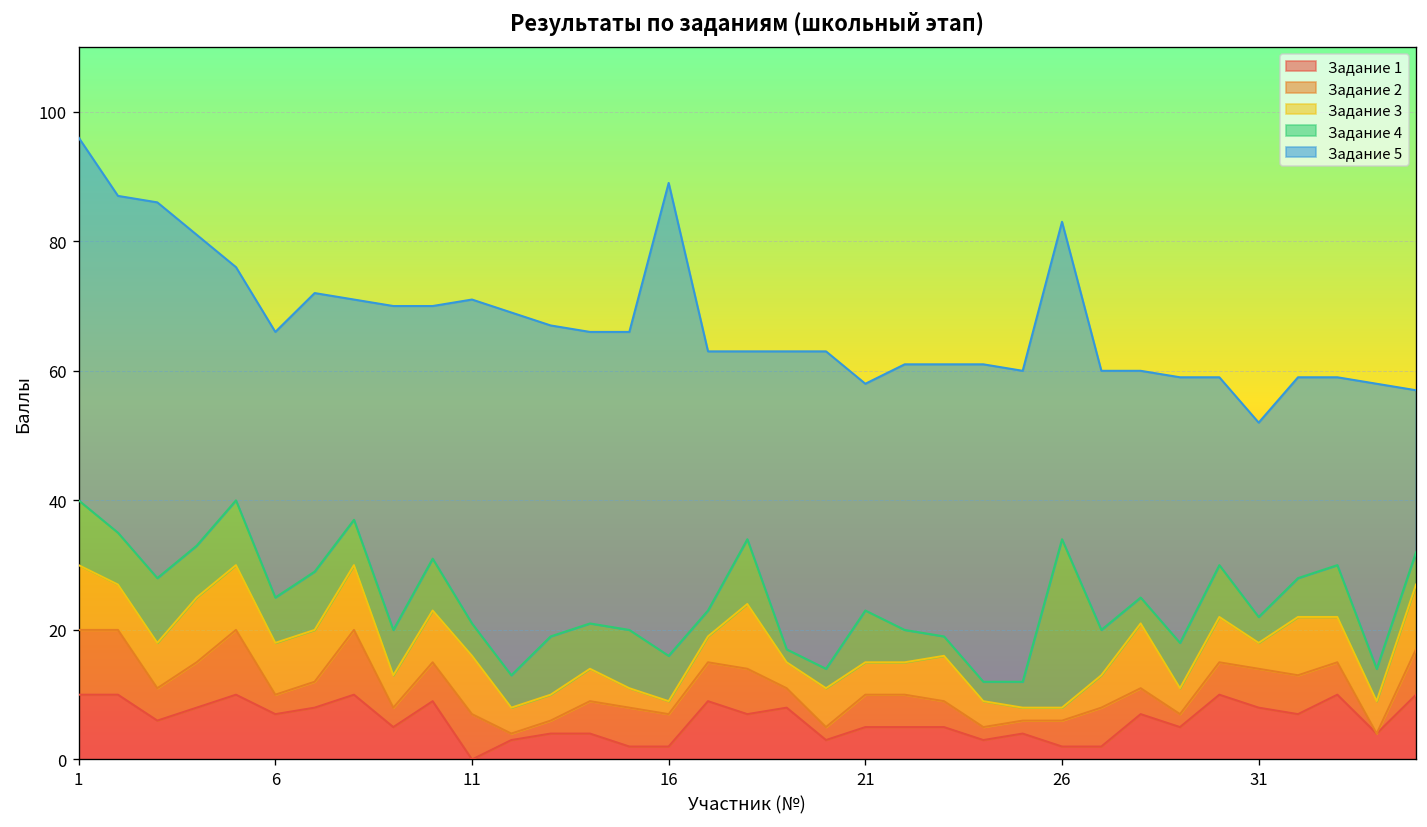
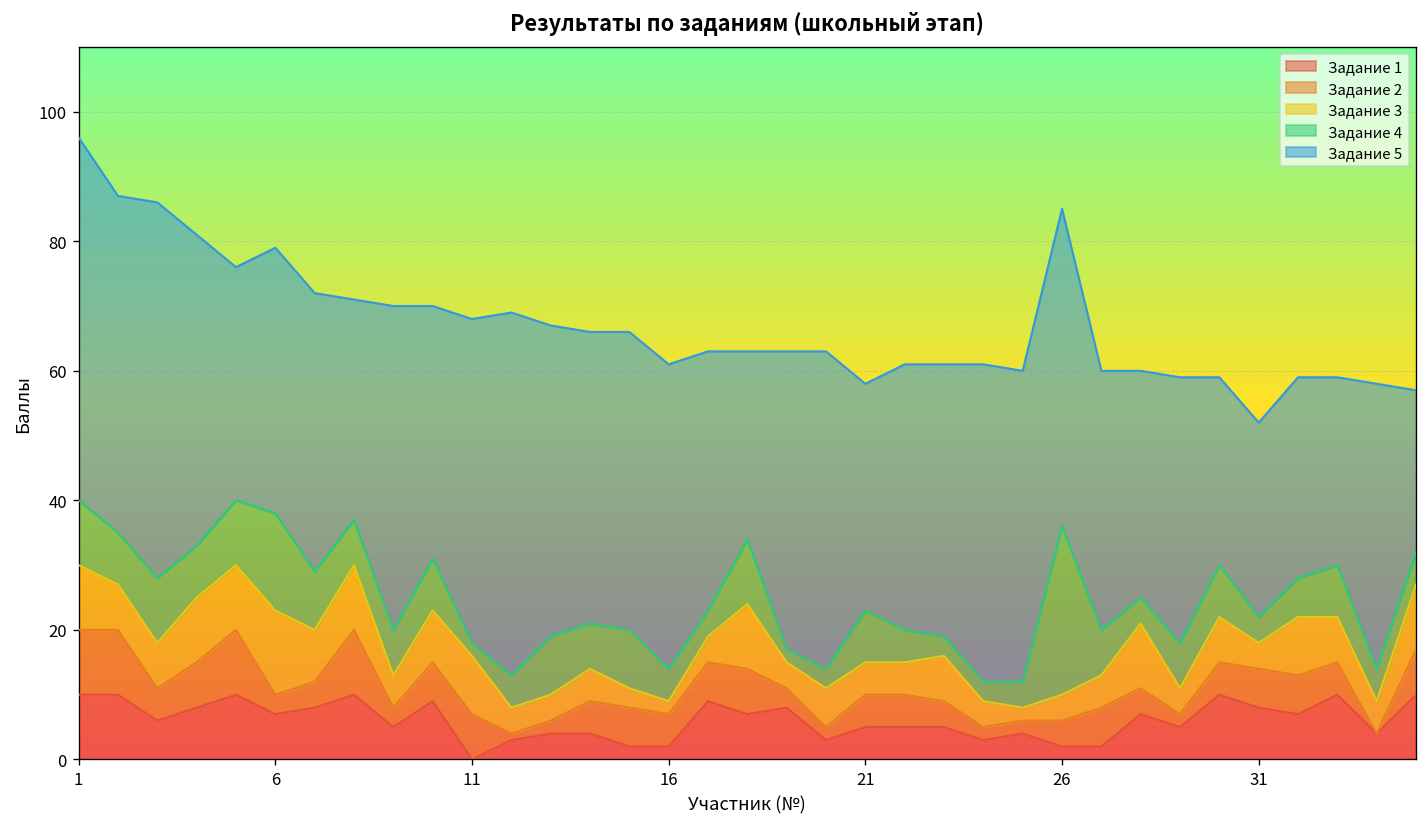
Задание 3, 6: 8 -> 13
Задание 4, 6: 7 -> 15
Задание 4, 11: 5 -> 2
Задание 4, 16: 7 -> 5
Задание 5, 16: 73 -> 47
Задание 3, 26: 2 -> 4
